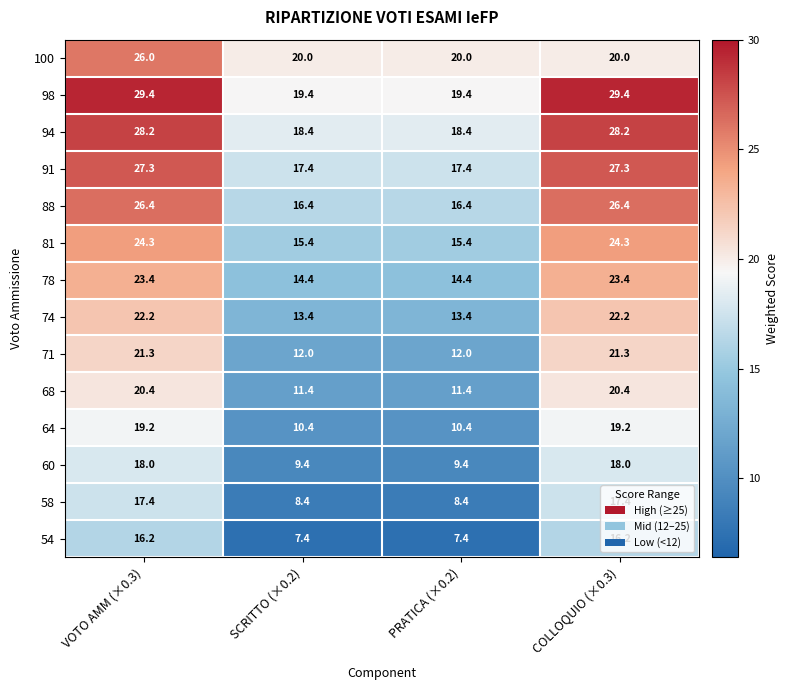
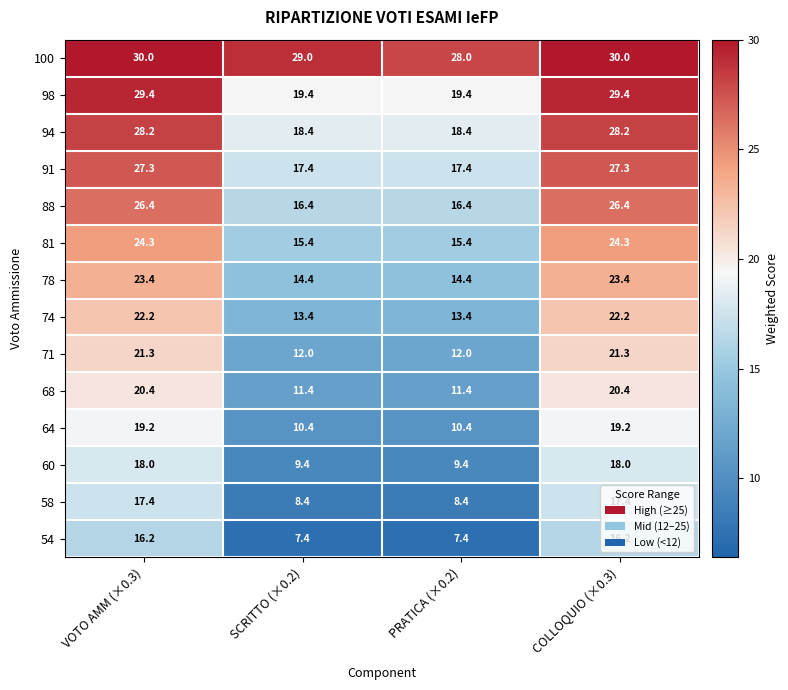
100, VOTO AMM (×0.3): 26.0 -> 30.0
100, SCRITTO (×0.2): 20.0 -> 29.0
100, PRATICA (×0.2): 20.0 -> 28.0
100, COLLOQUIO (×0.3): 20.0 -> 30.0
